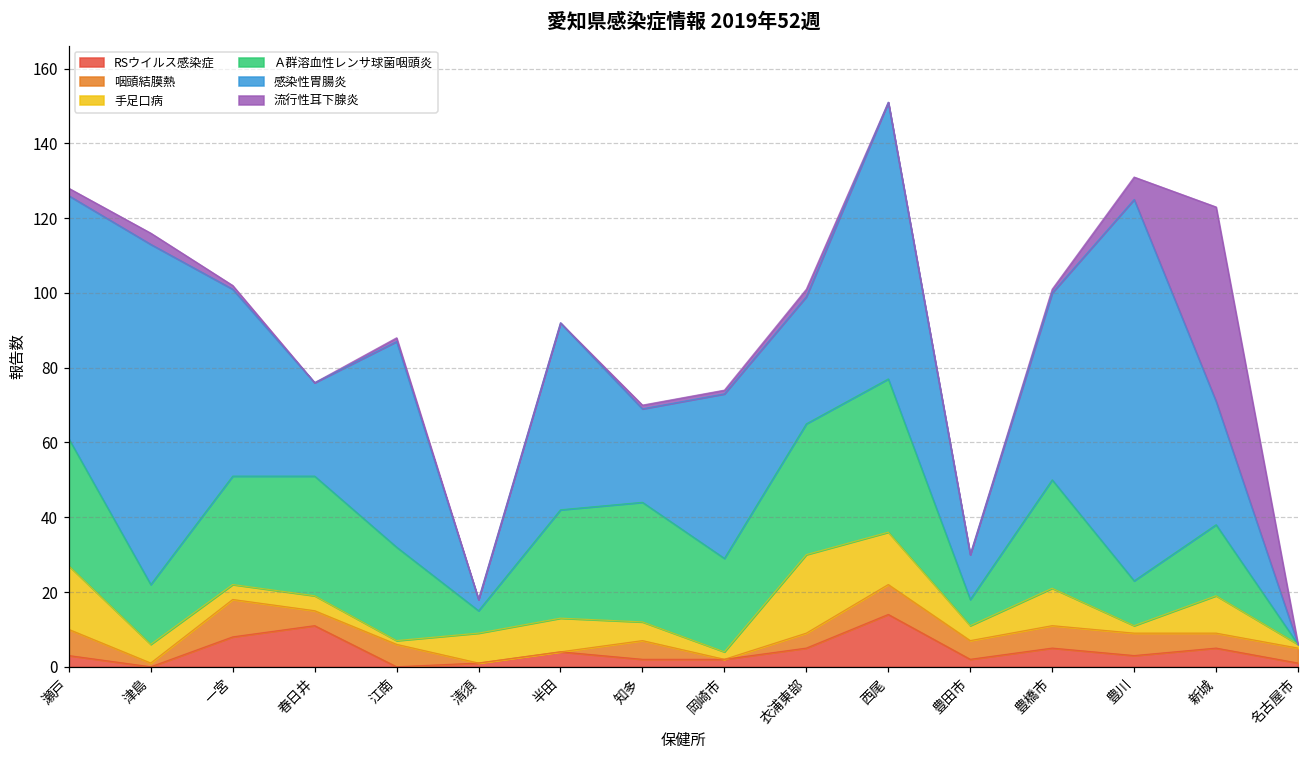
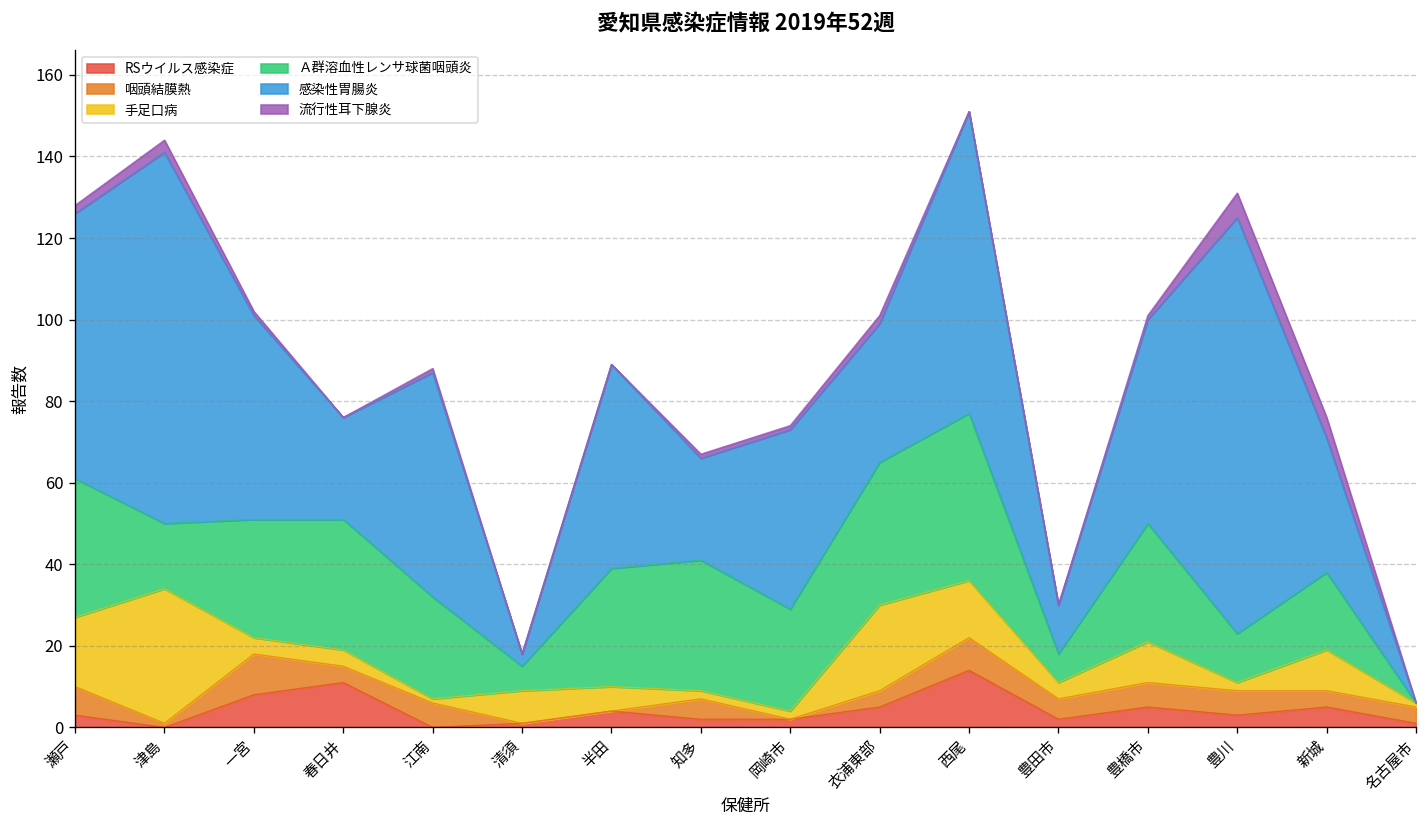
手足口病, 津島: 5 -> 33
手足口病, 半田: 9 -> 6
手足口病, 知多: 5 -> 2
流行性耳下腺炎, 新城: 52 -> 5
